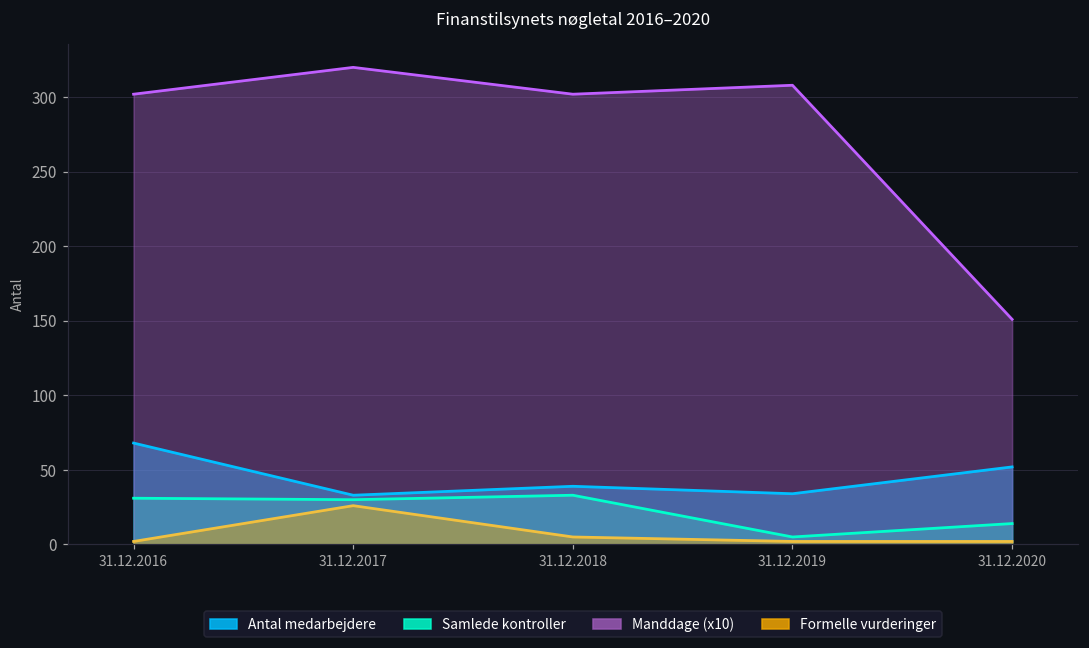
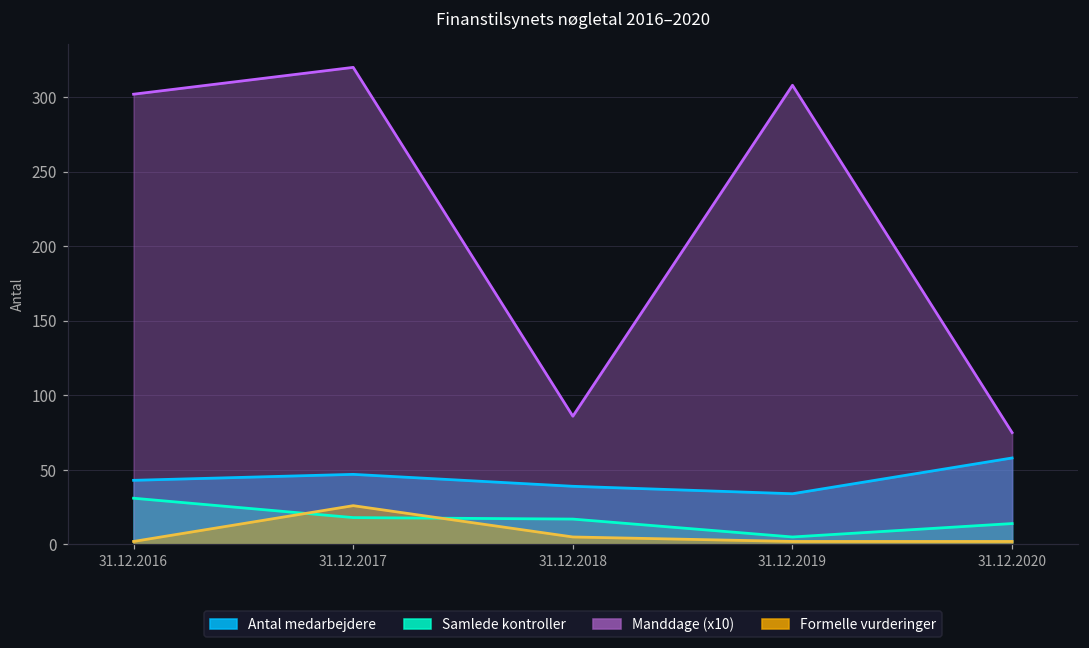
Antal medarbejdere, 31.12.2016: 68 -> 43
Antal medarbejdere, 31.12.2017: 33 -> 47
Samlede kontroller, 31.12.2017: 30 -> 18
Samlede kontroller, 31.12.2018: 33 -> 17
Manddage (x10), 31.12.2018: 302 -> 86
Antal medarbejdere, 31.12.2020: 52 -> 58
Manddage (x10), 31.12.2020: 151 -> 75
